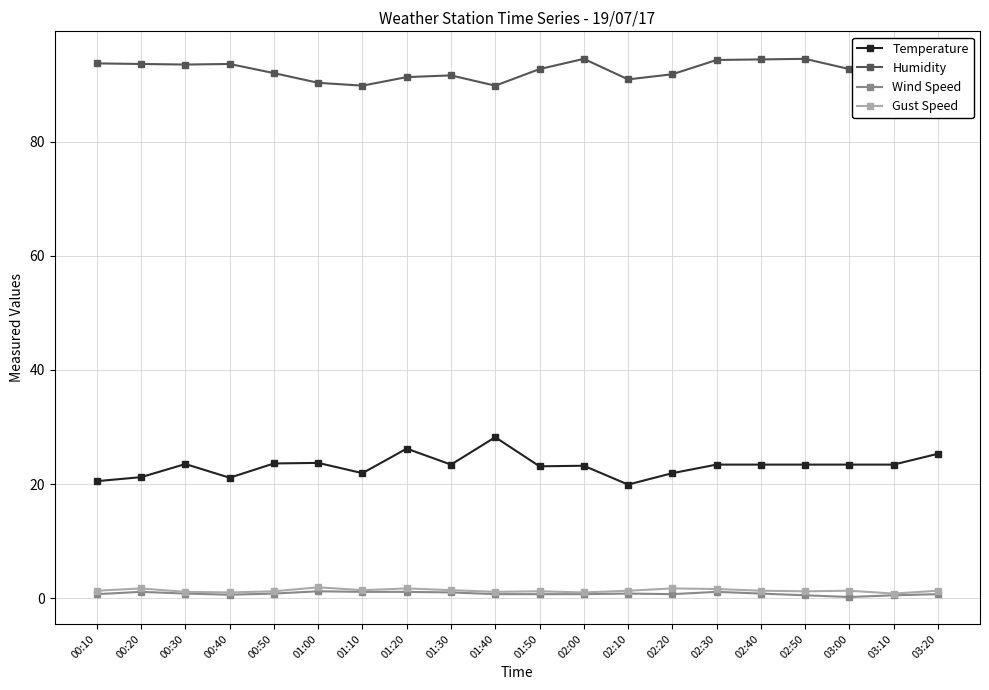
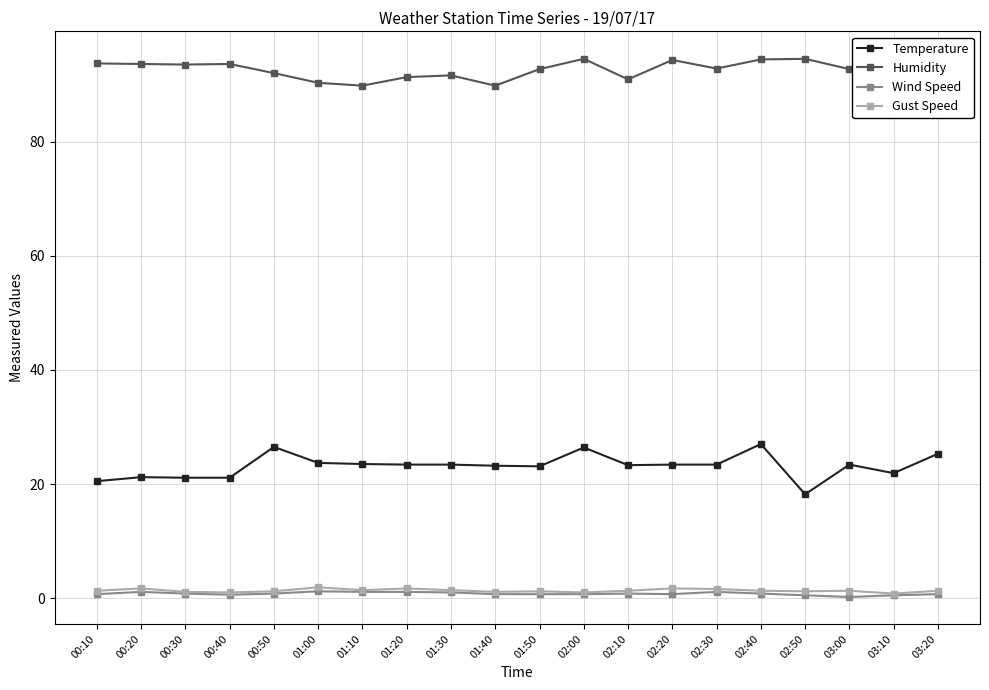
Temperature, 00:30: 24 -> 21
Temperature, 00:50: 24 -> 27
Temperature, 01:10: 22 -> 24
Temperature, 01:20: 26 -> 23
Temperature, 01:40: 28 -> 23
Temperature, 02:00: 23 -> 26
Temperature, 02:10: 20 -> 23
Temperature, 02:20: 22 -> 23
Humidity, 02:20: 92 -> 94
Humidity, 02:30: 94 -> 93
Temperature, 02:40: 23 -> 27
Temperature, 02:50: 23 -> 18
Temperature, 03:10: 23 -> 22
